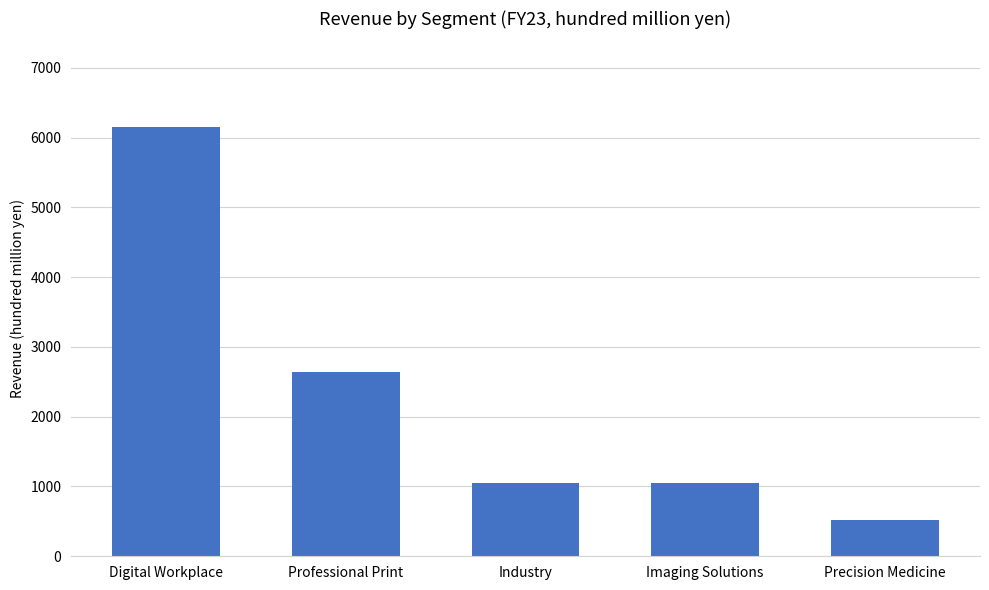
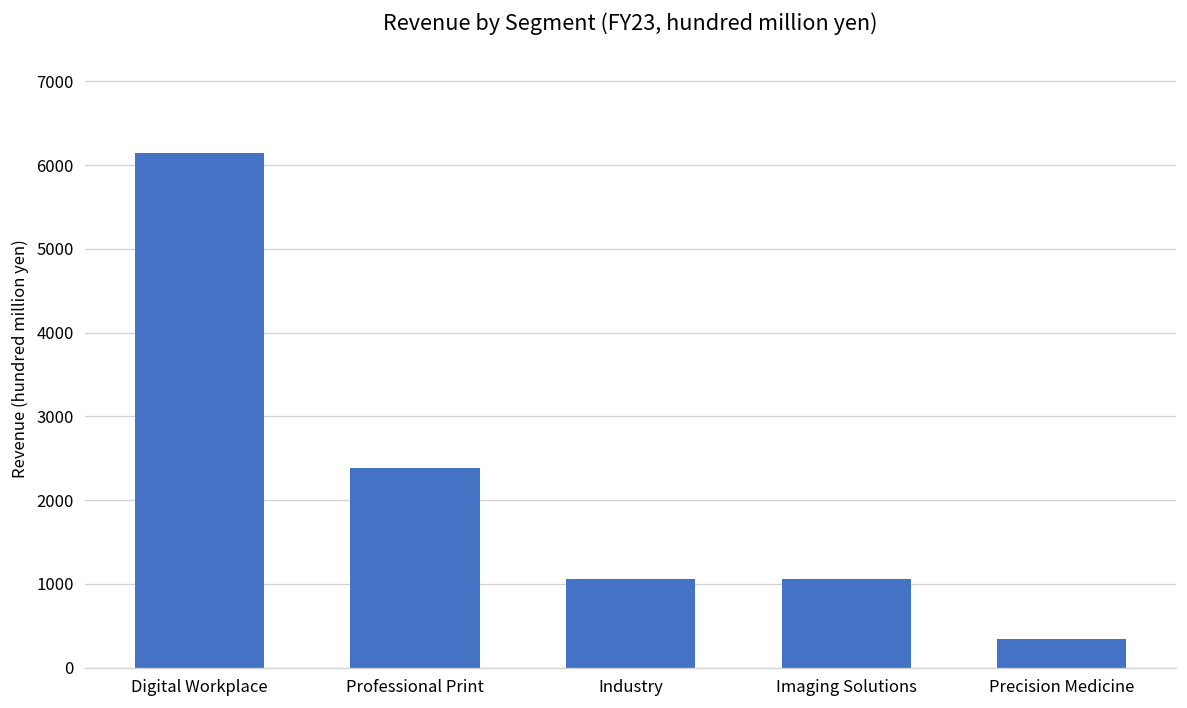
Professional Print: 2600 -> 2400
Precision Medicine: 500 -> 300
